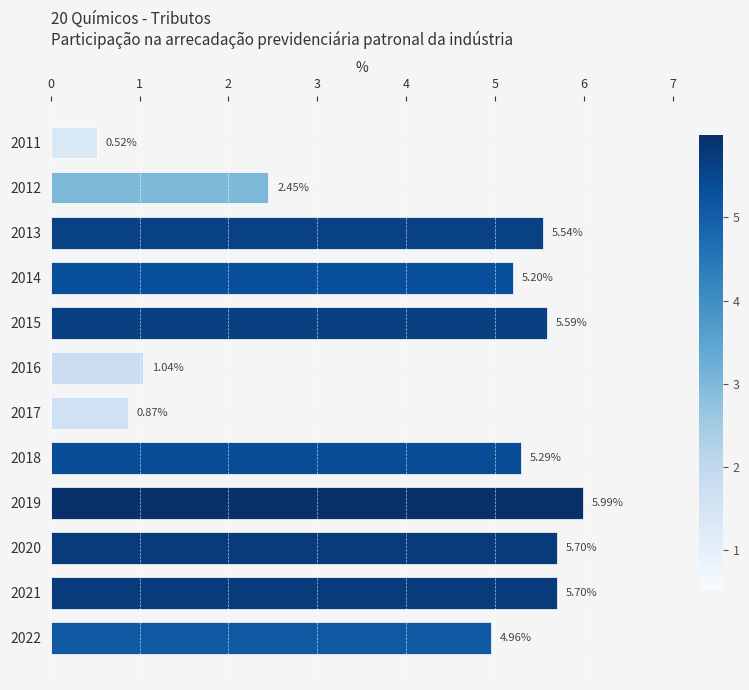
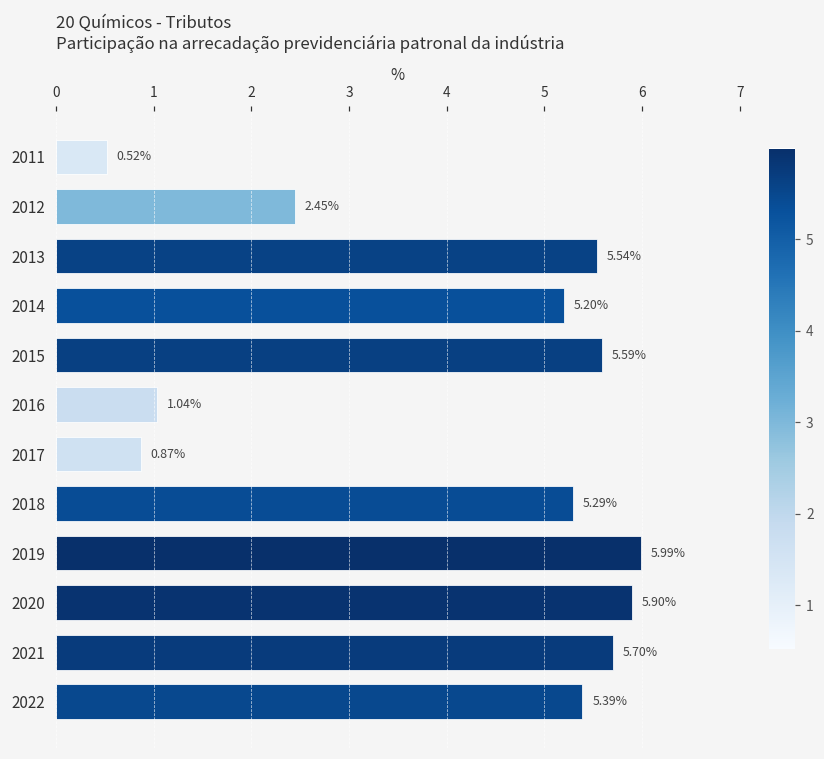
2020: 5.70% -> 5.90%
2022: 4.96% -> 5.39%
